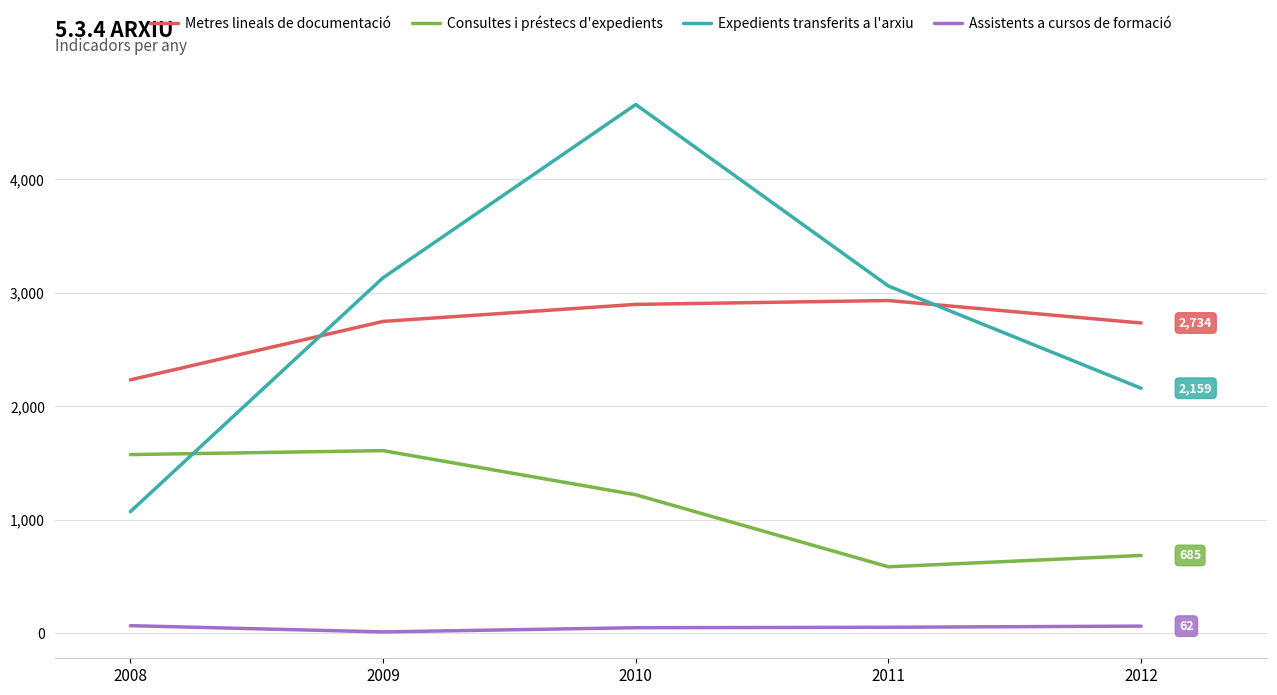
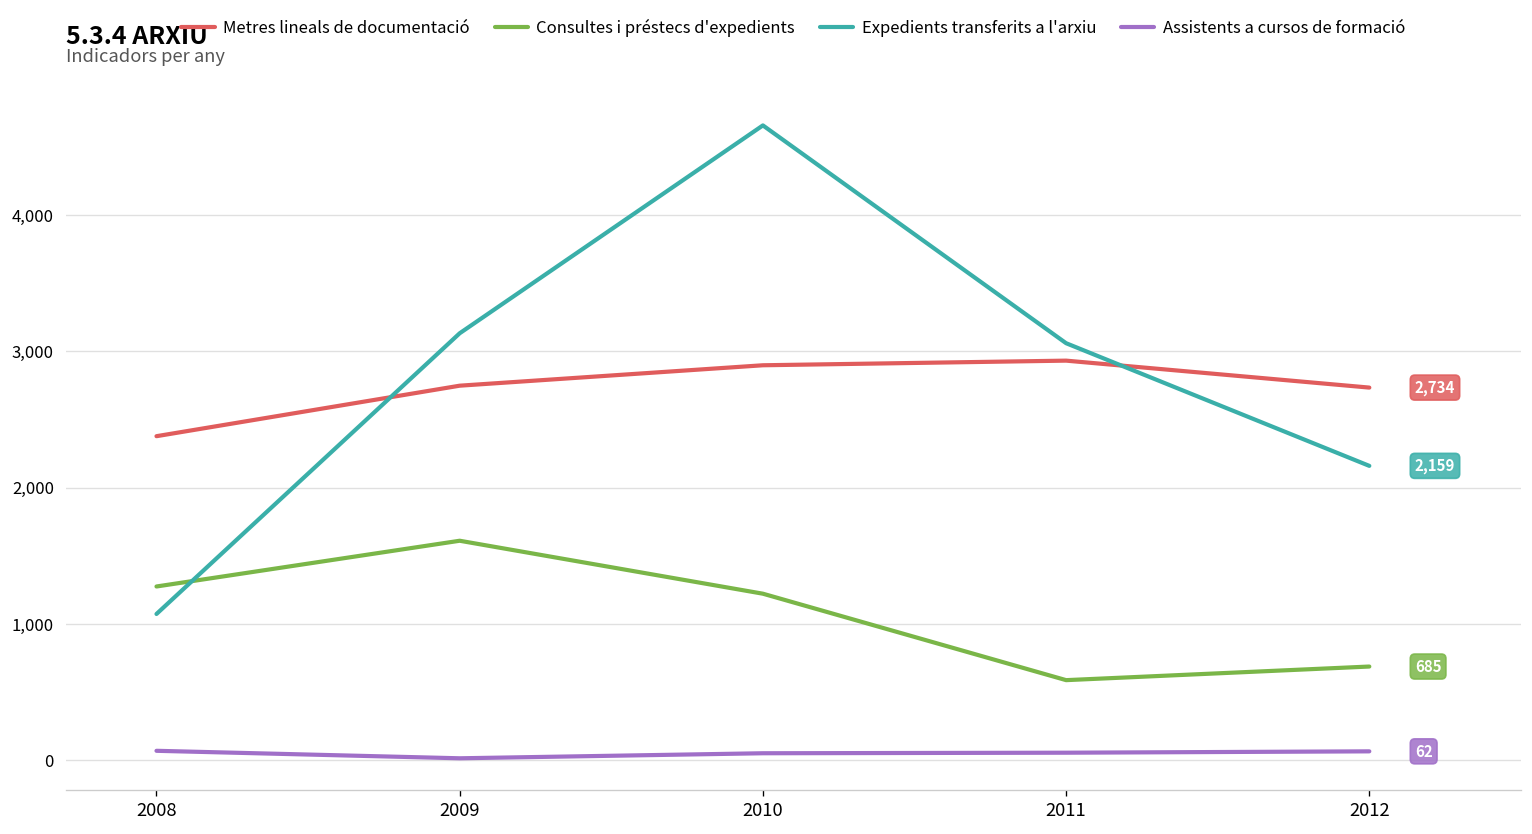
Metres lineals de documentació, 2008: 2,230 -> 2,380
Consultes i préstecs d'expedients, 2008: 1,570 -> 1,270
